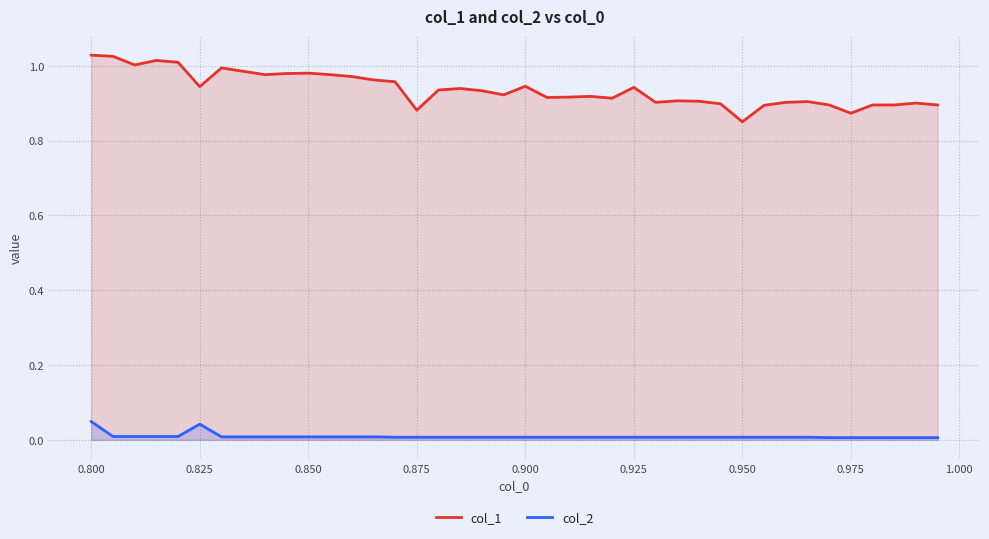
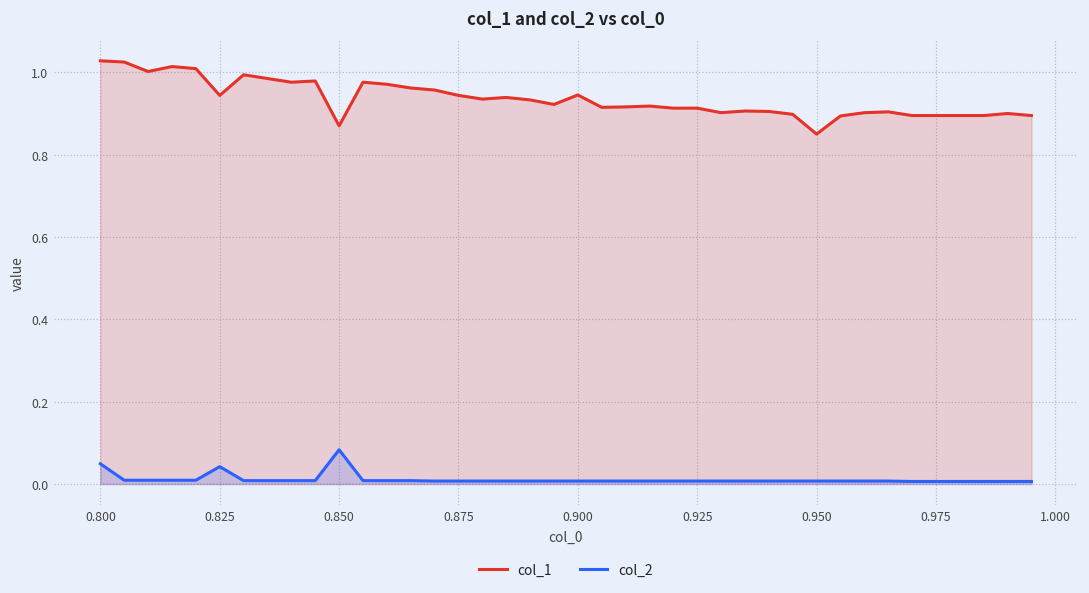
col_1, 0.850: 0.98 -> 0.87
col_2, 0.850: 0.01 -> 0.08
col_1, 0.875: 0.88 -> 0.94
col_1, 0.925: 0.94 -> 0.91
col_1, 0.975: 0.87 -> 0.90
